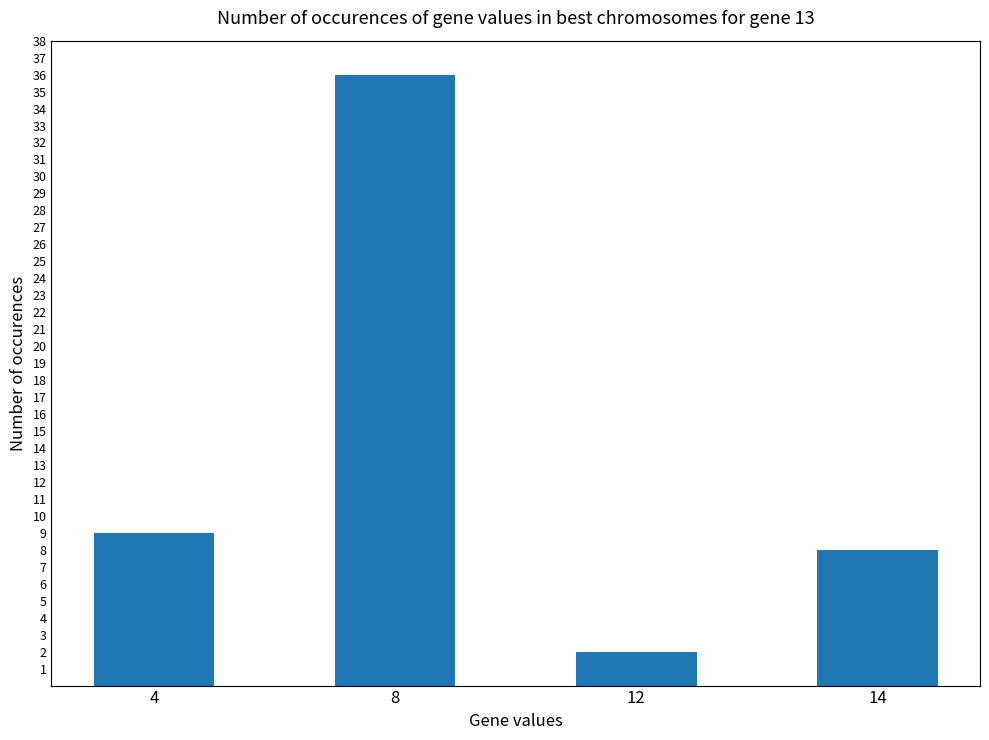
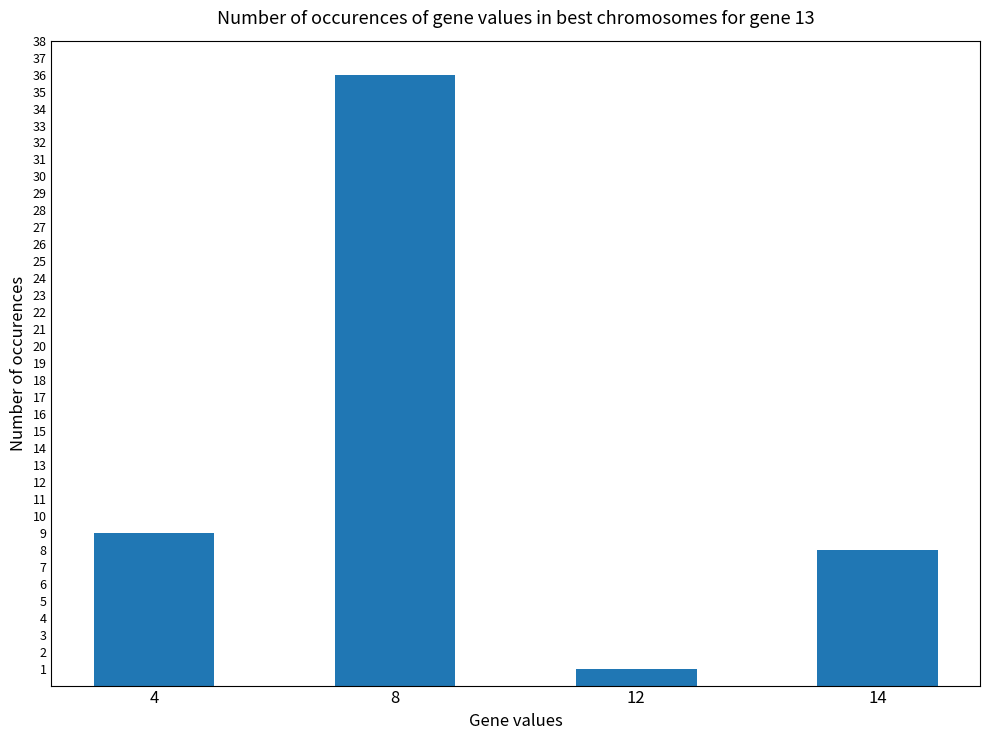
12: 2 -> 1
